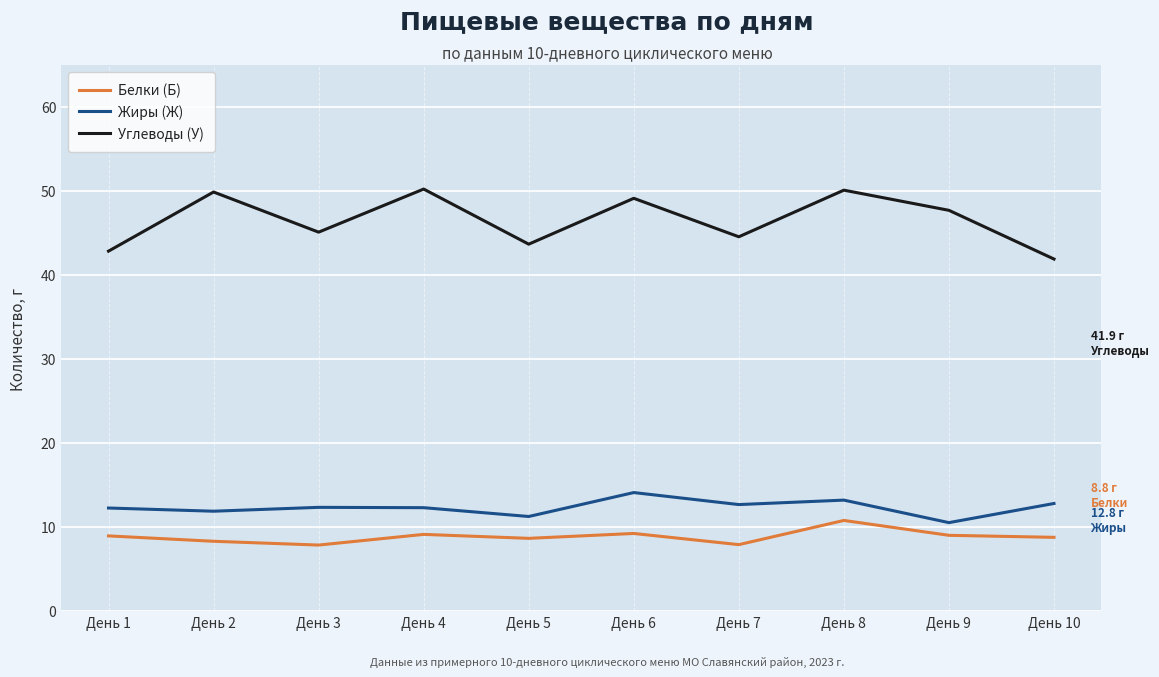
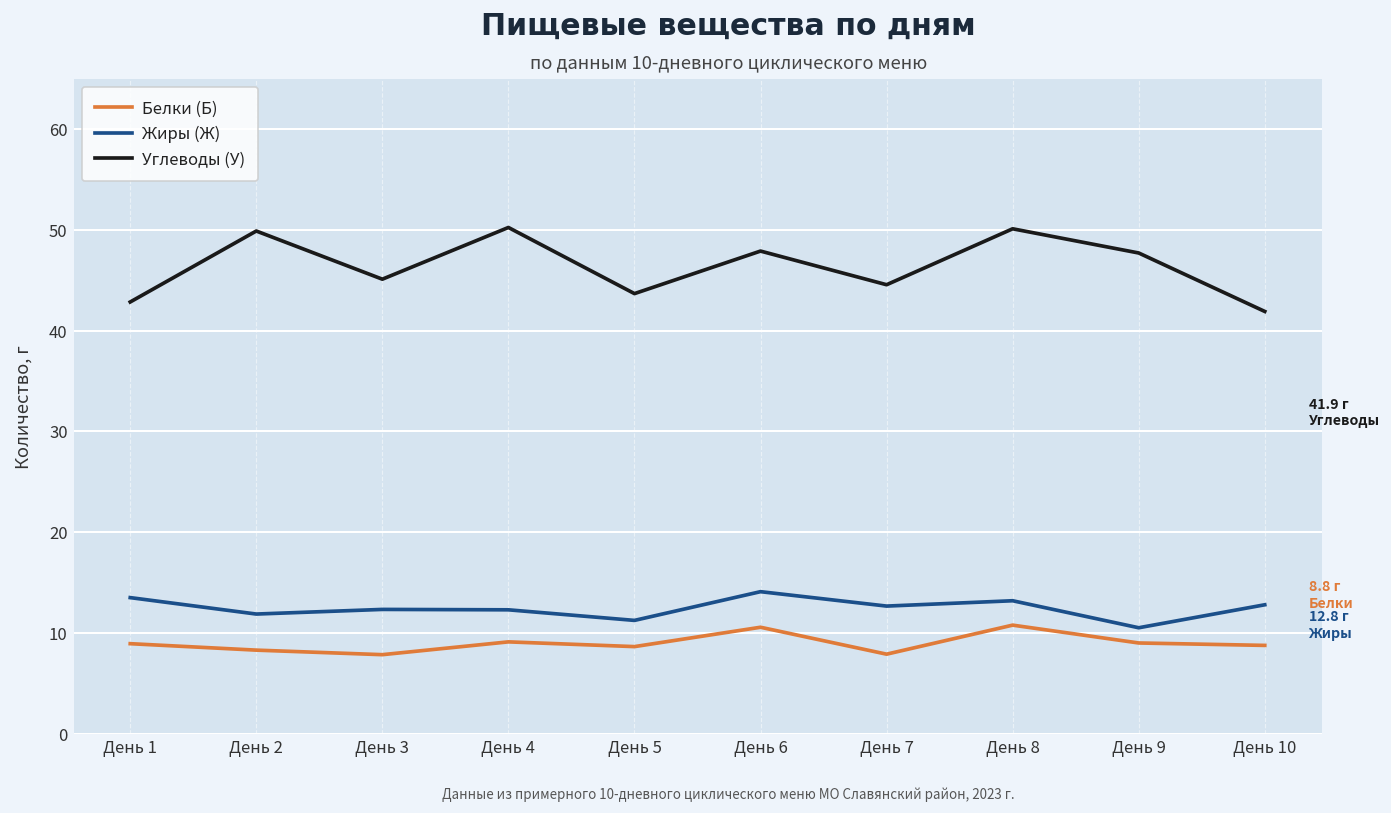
Жиры (Ж), День 1: 12 -> 14
Белки (Б), День 6: 9 -> 11
Углеводы (У), День 6: 49 -> 48
